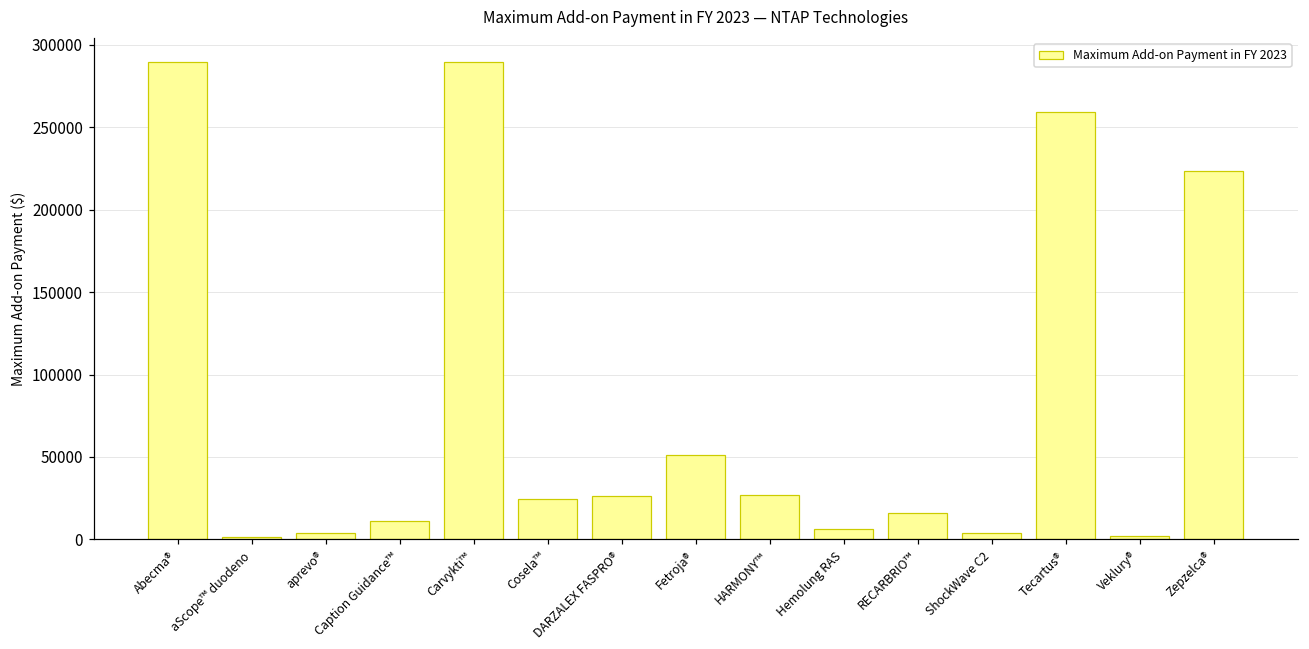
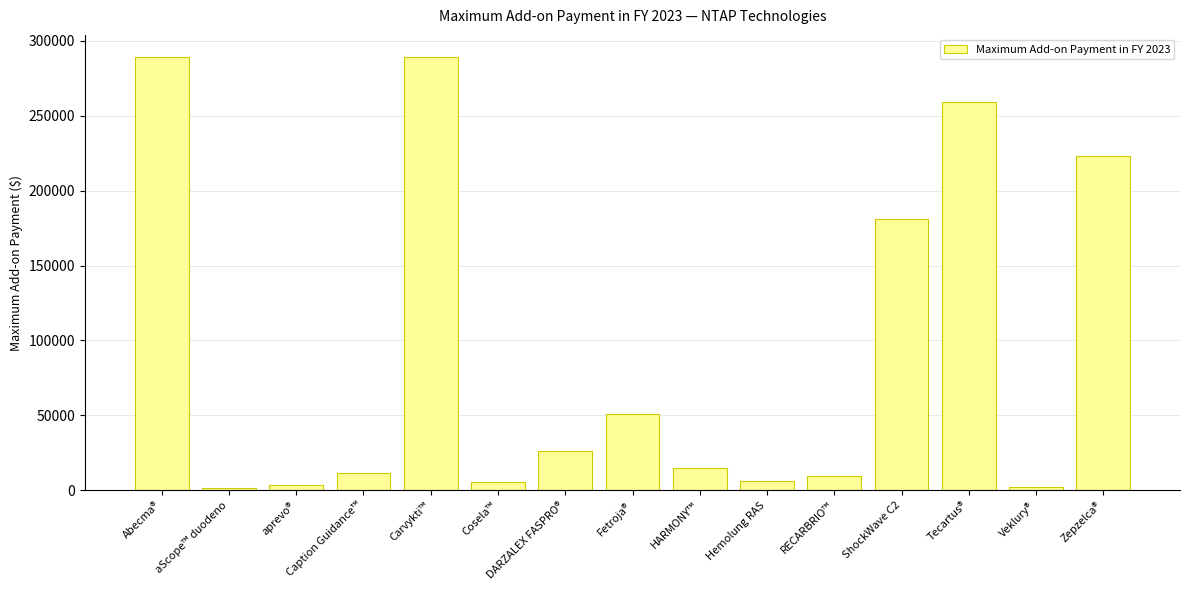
Cosela™: 24000 -> 6000
HARMONY™: 27000 -> 15000
RECARBRIO™: 16000 -> 10000
ShockWave C2: 4000 -> 181000
